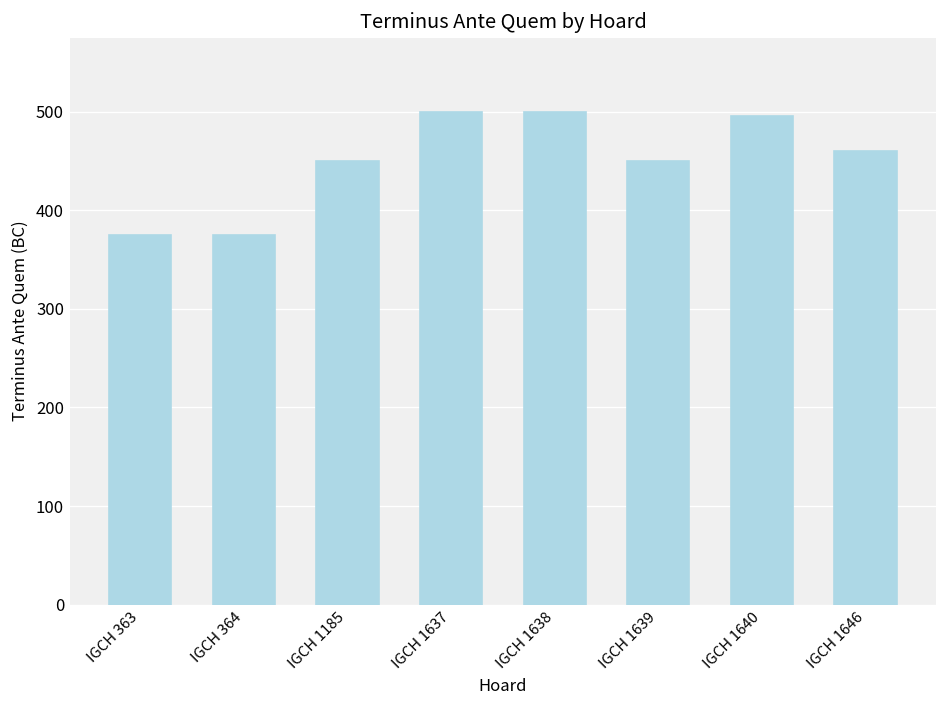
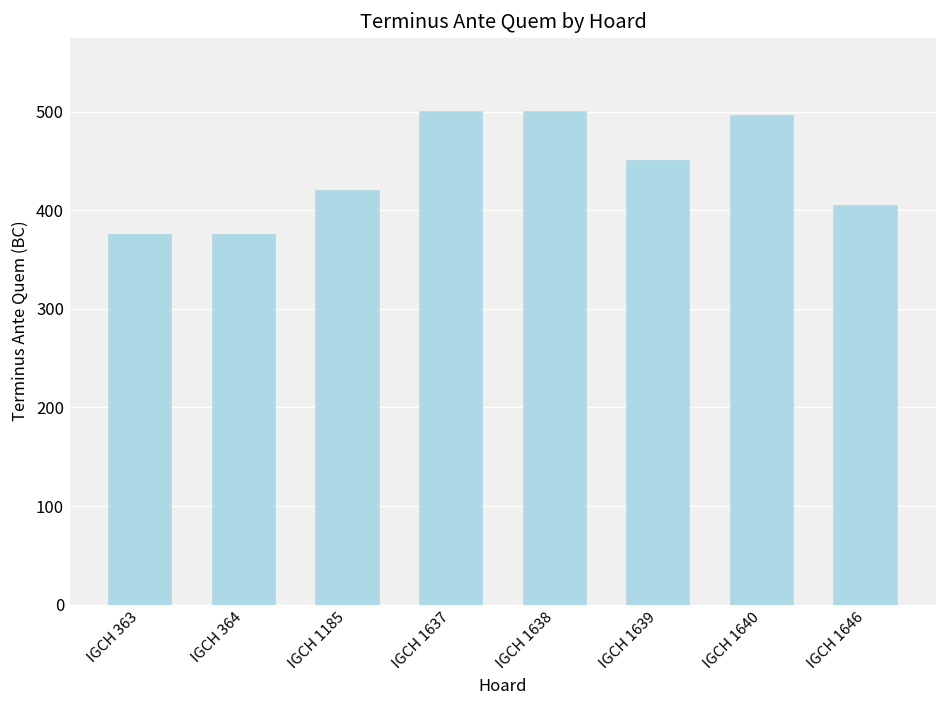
IGCH 1185: 450 -> 420
IGCH 1646: 460 -> 400
